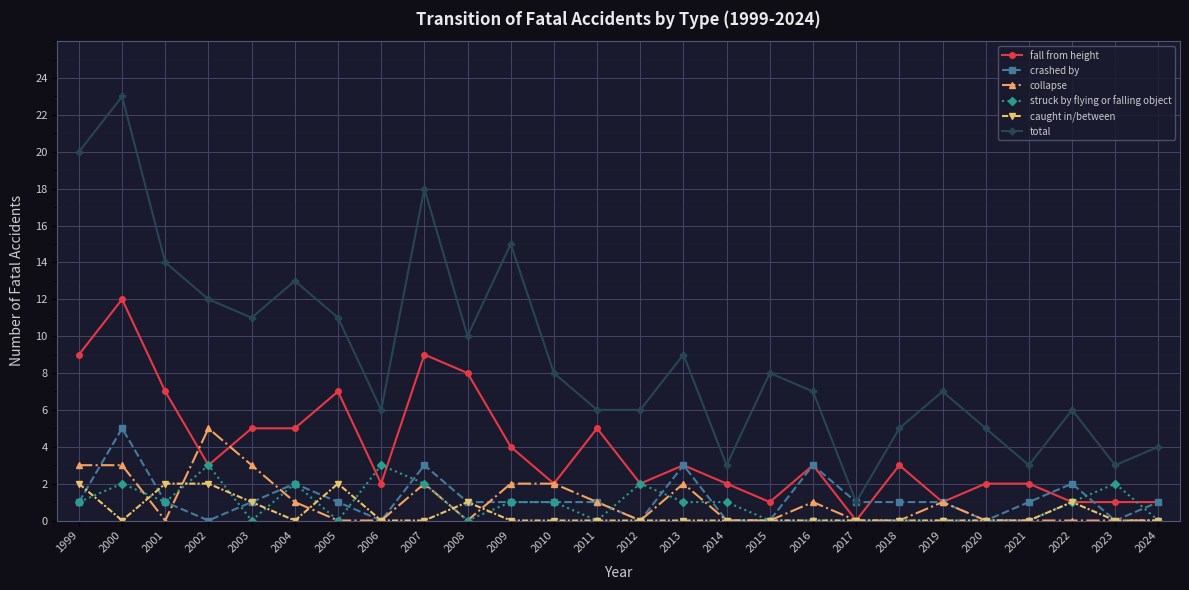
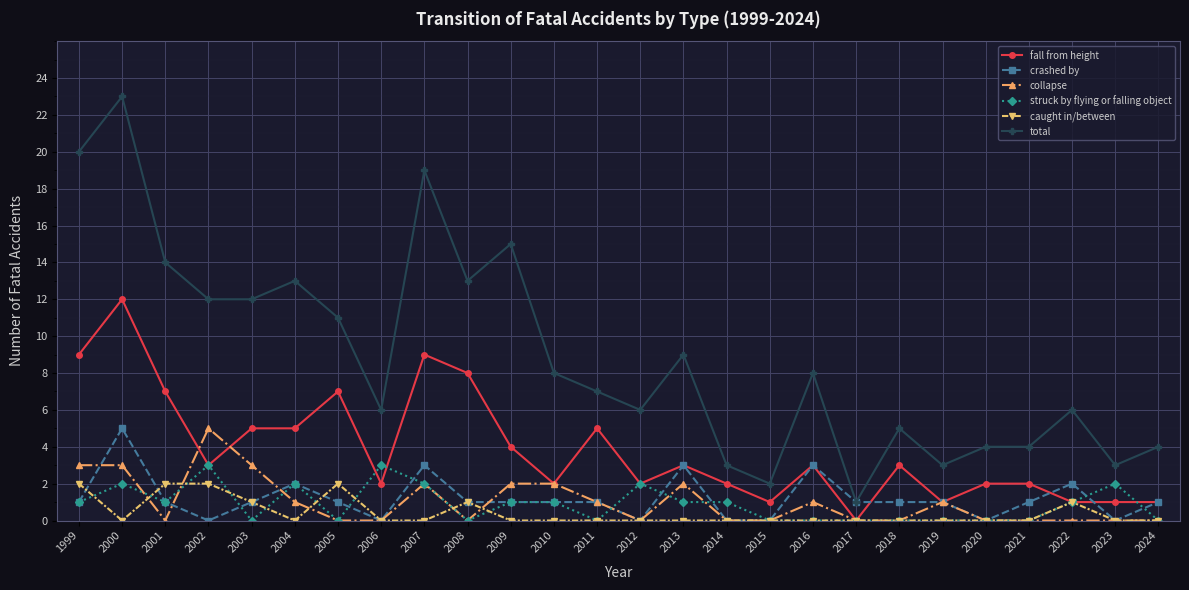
total, 2003: 11 -> 12
total, 2007: 18 -> 19
total, 2008: 10 -> 13
total, 2011: 6 -> 7
total, 2015: 8 -> 2
total, 2016: 7 -> 8
total, 2019: 7 -> 3
total, 2020: 5 -> 4
total, 2021: 3 -> 4
